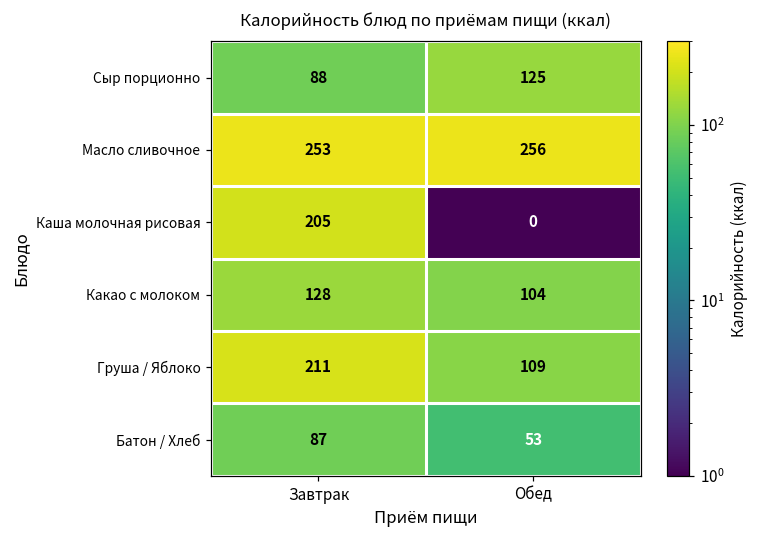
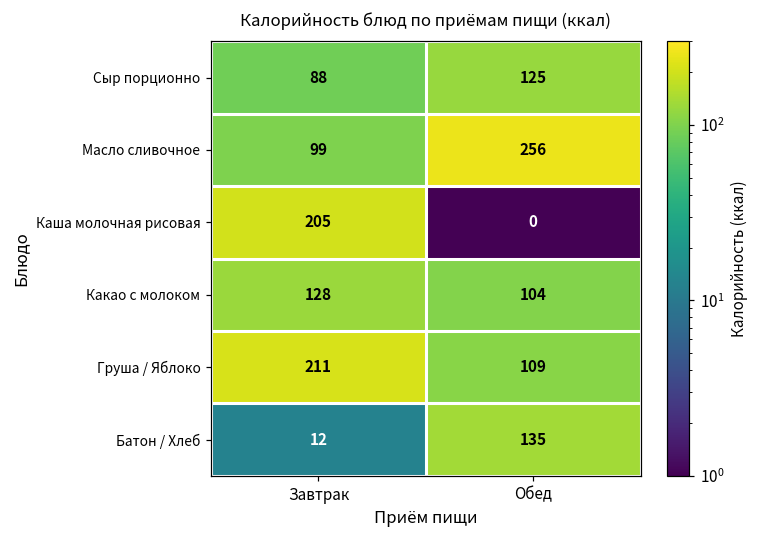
Масло сливочное, Завтрак: 253 -> 99
Батон / Хлеб, Завтрак: 87 -> 12
Батон / Хлеб, Обед: 53 -> 135
